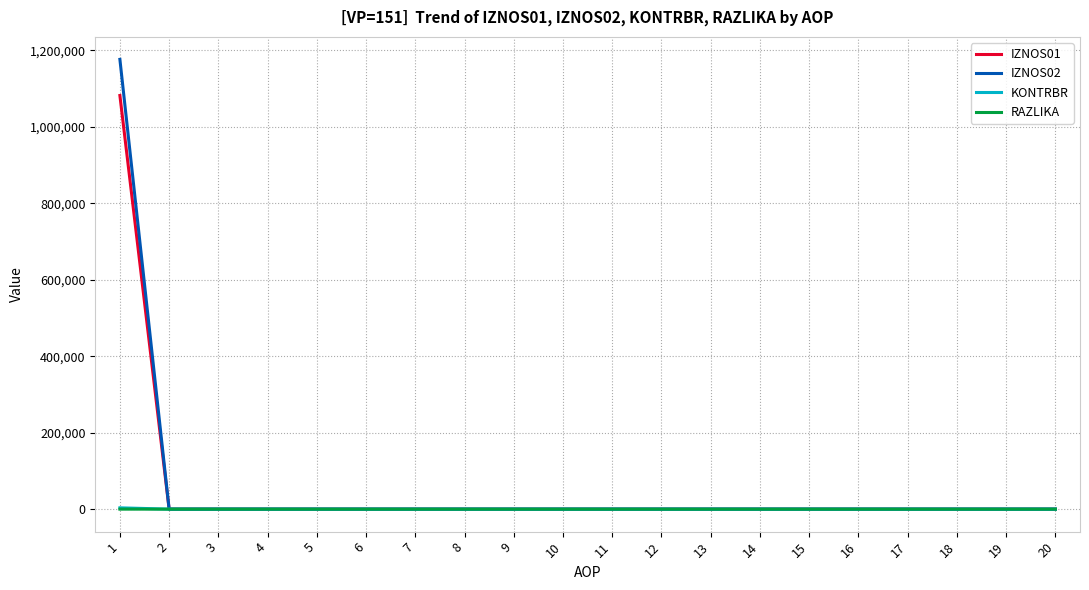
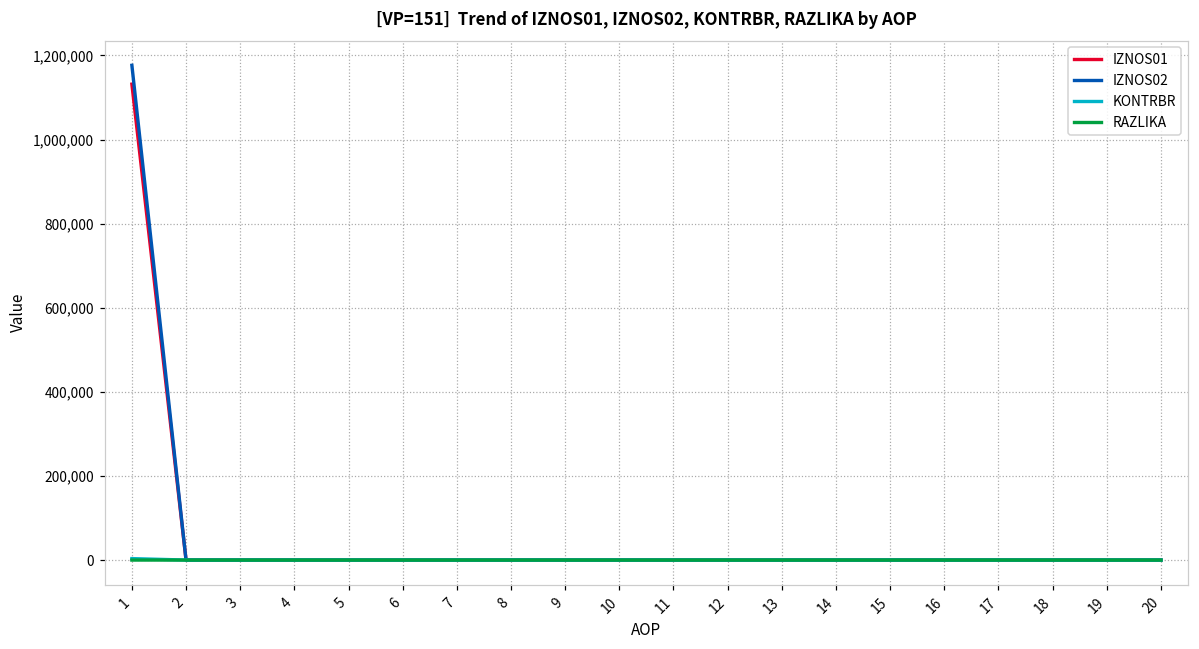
IZNOS01, 1: 1,080,000 -> 1,130,000
